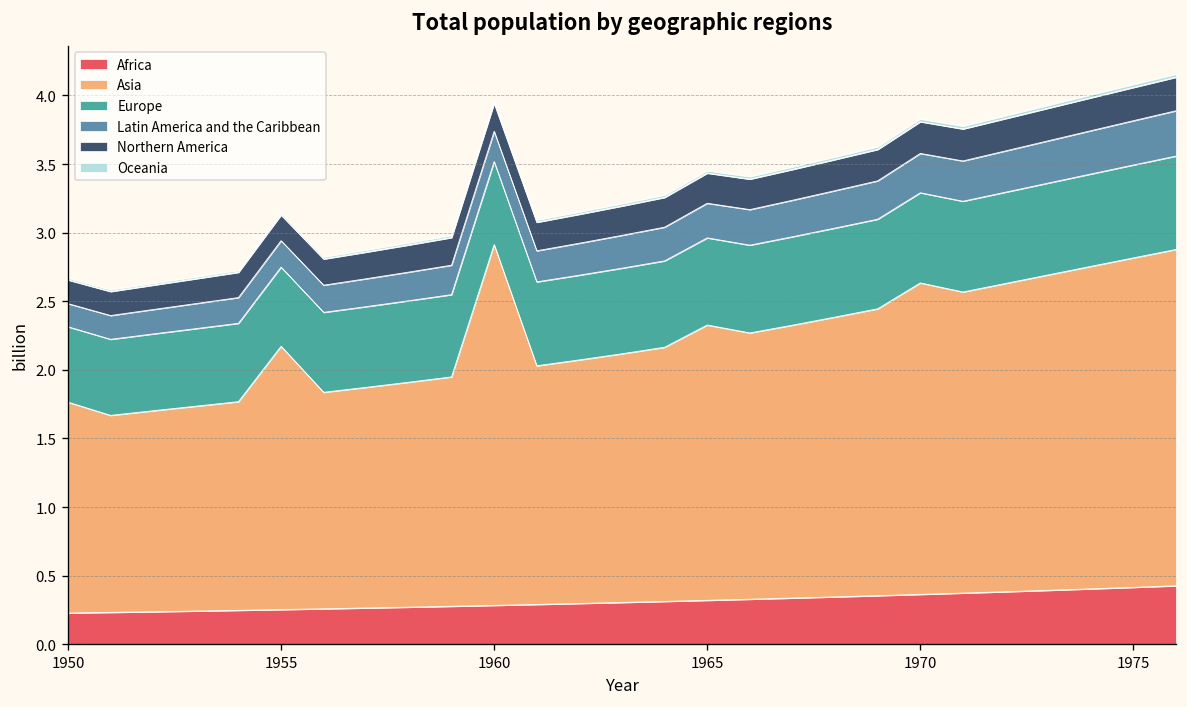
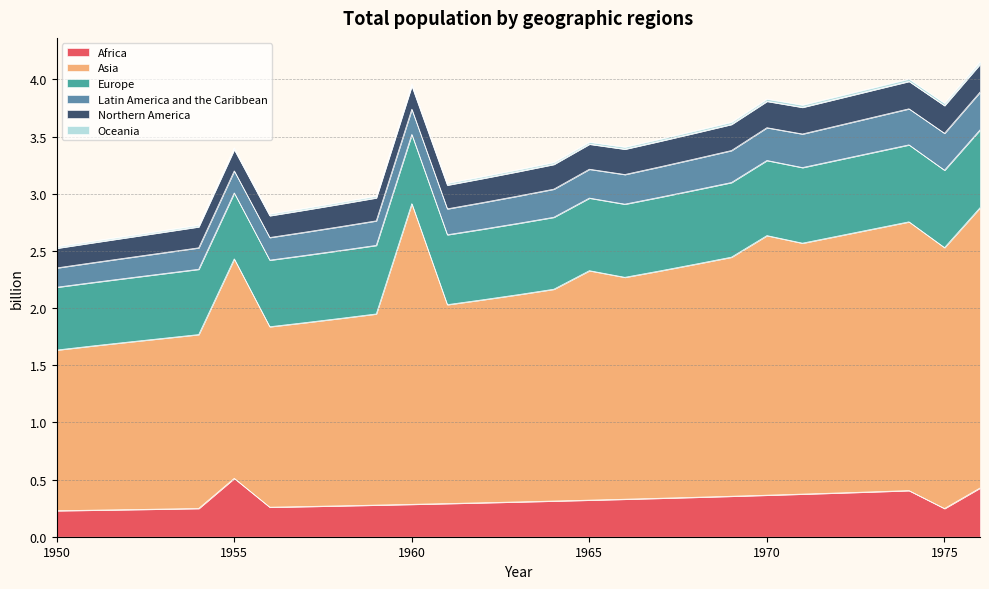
Asia, 1950: 1.54 -> 1.40
Africa, 1955: 0.25 -> 0.51
Africa, 1975: 0.41 -> 0.25
Asia, 1975: 2.40 -> 2.28
